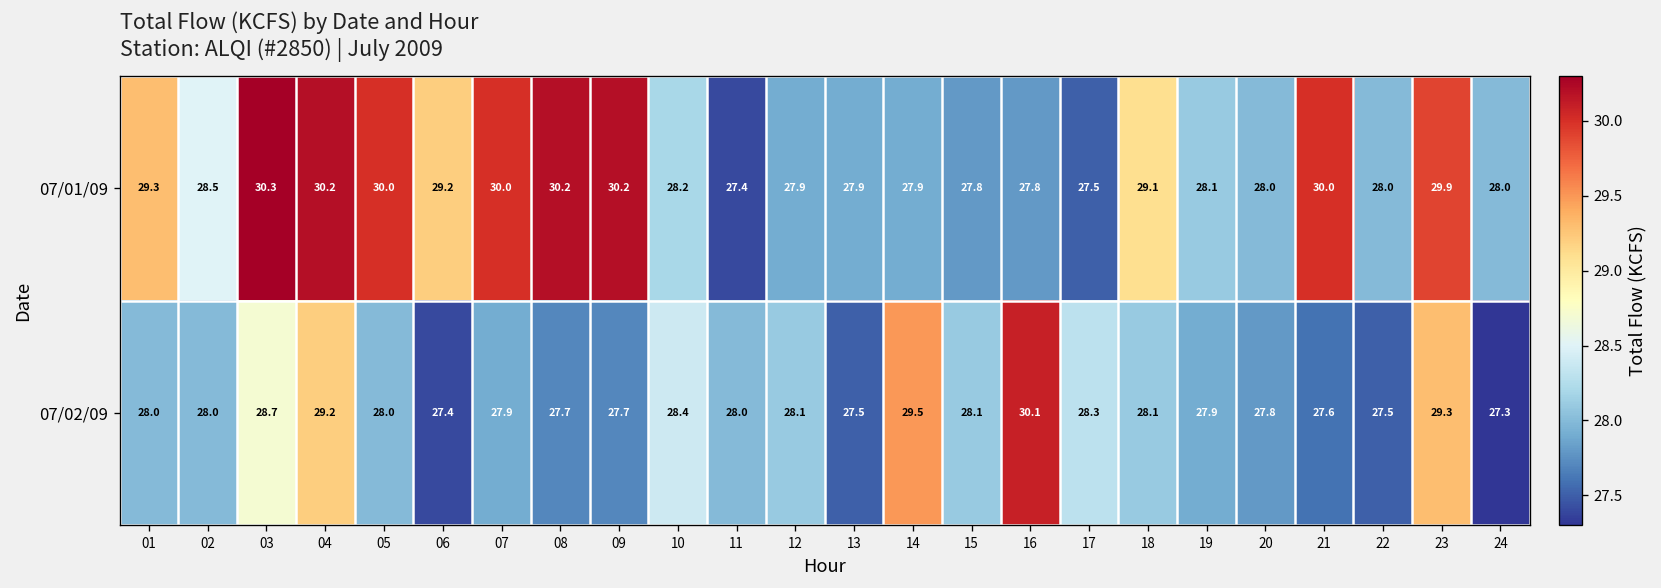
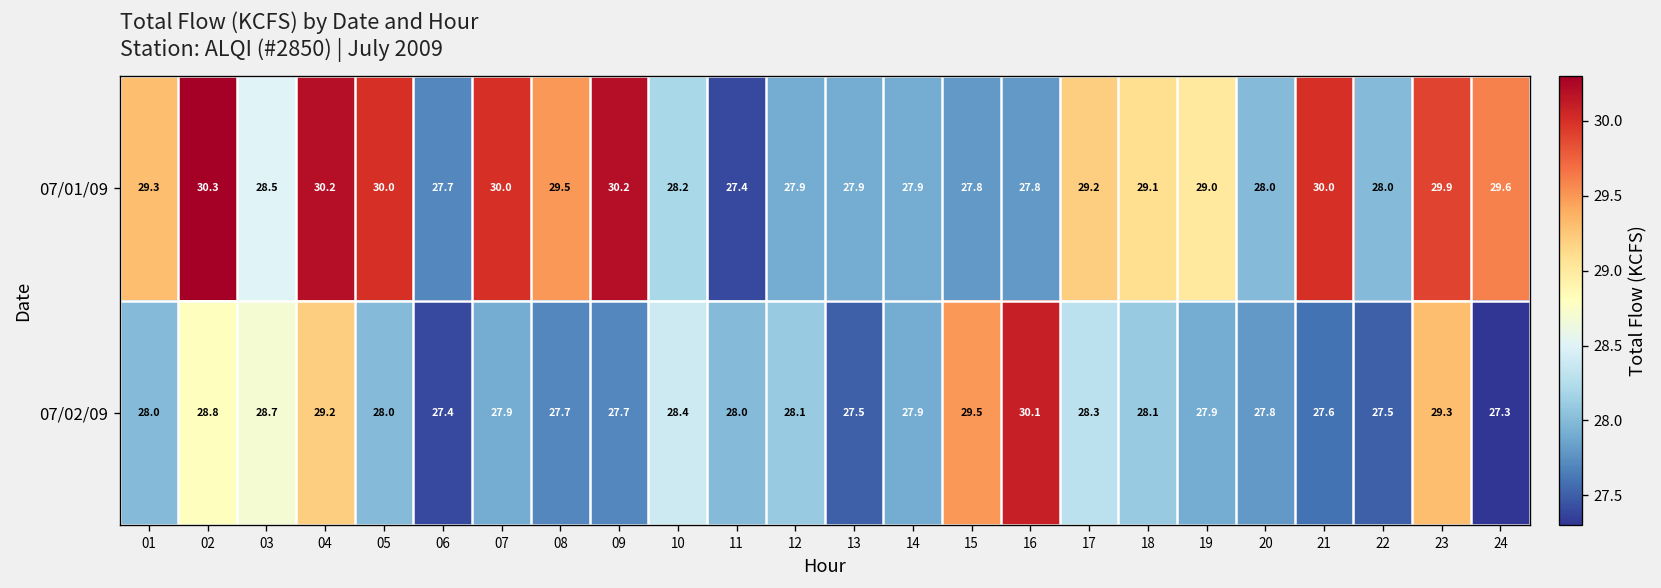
07/01/09, 02: 28.5 -> 30.3
07/01/09, 03: 30.3 -> 28.5
07/01/09, 06: 29.2 -> 27.7
07/01/09, 08: 30.2 -> 29.5
07/01/09, 17: 27.5 -> 29.2
07/01/09, 19: 28.1 -> 29.0
07/01/09, 24: 28.0 -> 29.6
07/02/09, 02: 28.0 -> 28.8
07/02/09, 14: 29.5 -> 27.9
07/02/09, 15: 28.1 -> 29.5
